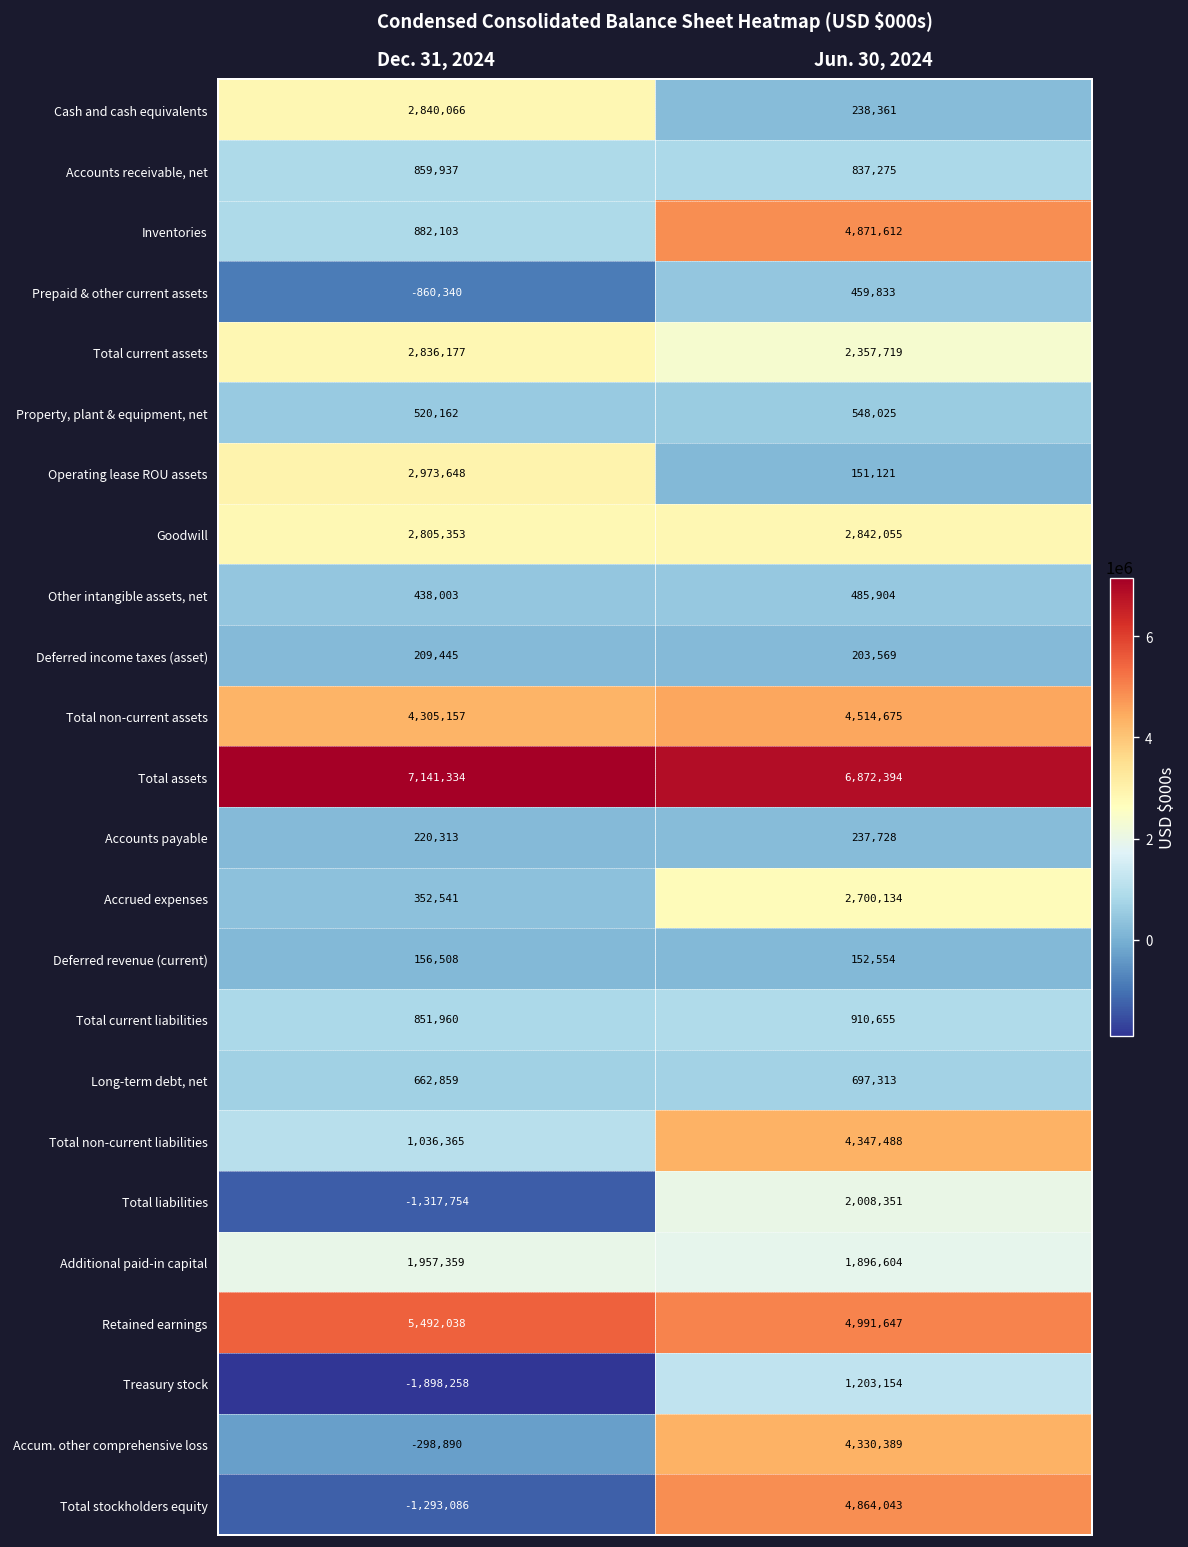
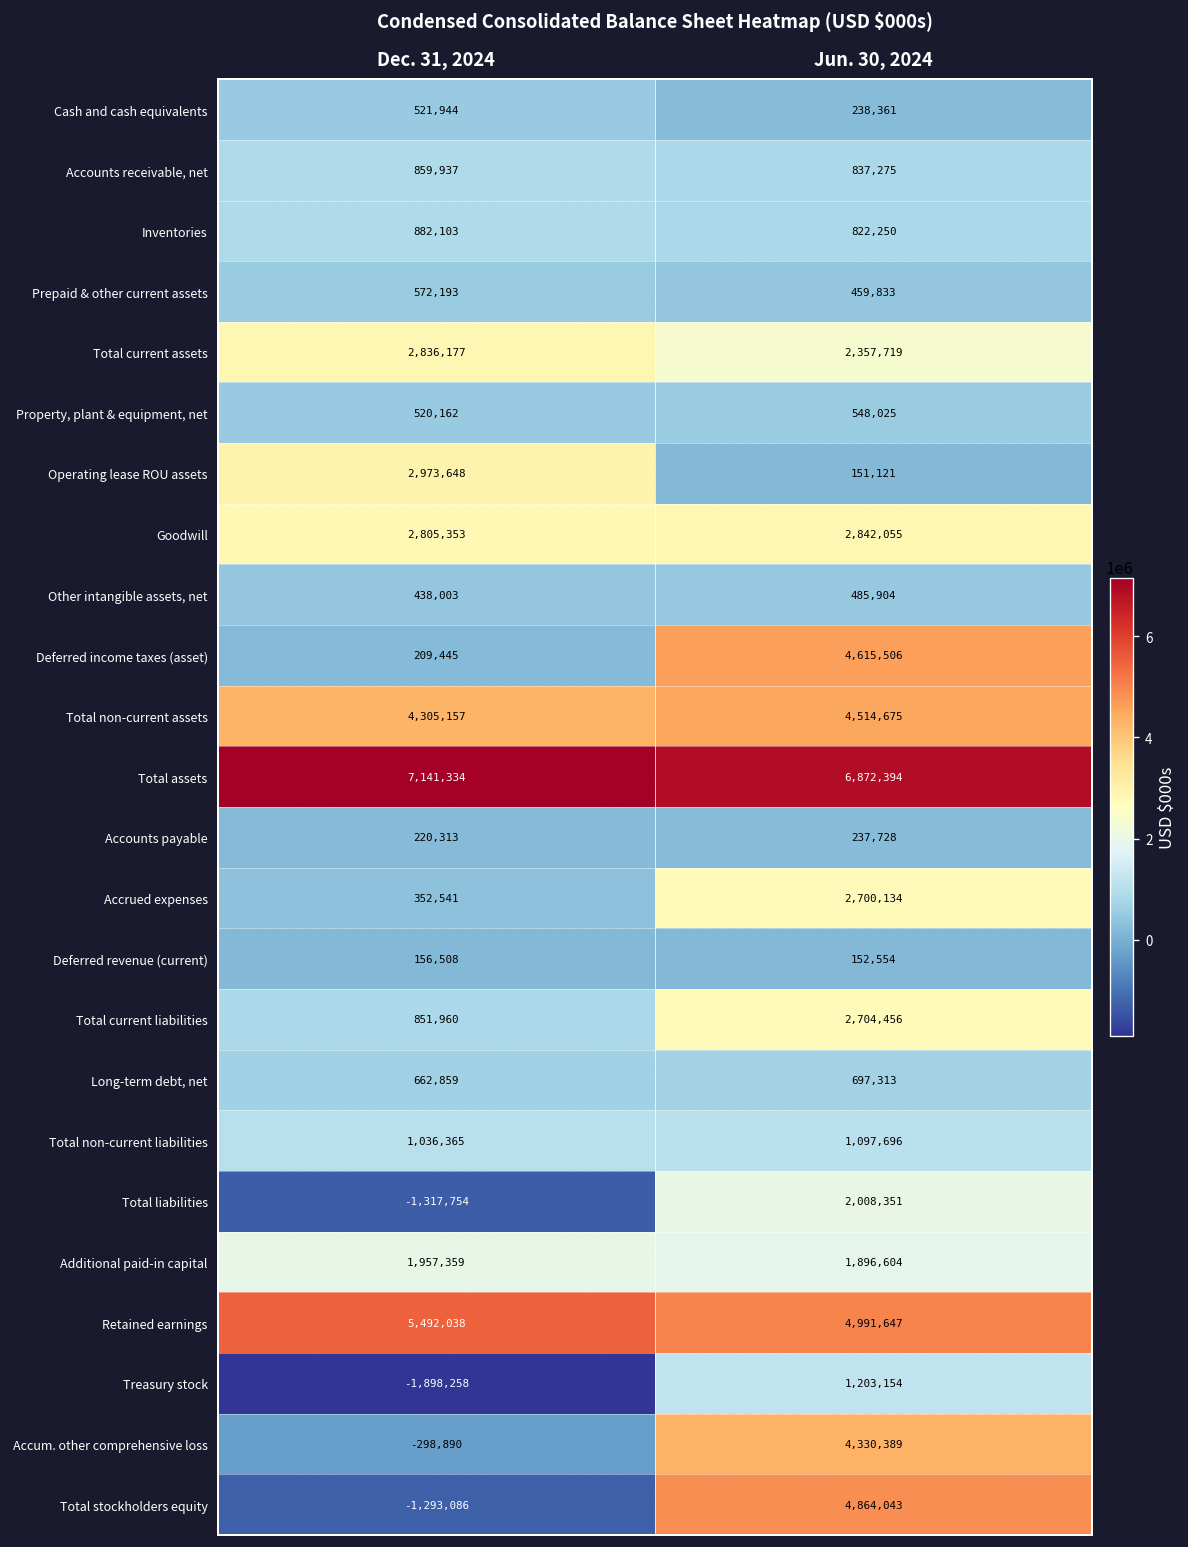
Cash and cash equivalents, Dec. 31, 2024: 2,840,066 -> 521,944
Inventories, Jun. 30, 2024: 4,871,612 -> 822,250
Prepaid & other current assets, Dec. 31, 2024: -860,340 -> 572,193
Deferred income taxes (asset), Jun. 30, 2024: 203,569 -> 4,615,506
Total current liabilities, Jun. 30, 2024: 910,655 -> 2,704,456
Total non-current liabilities, Jun. 30, 2024: 4,347,488 -> 1,097,696
